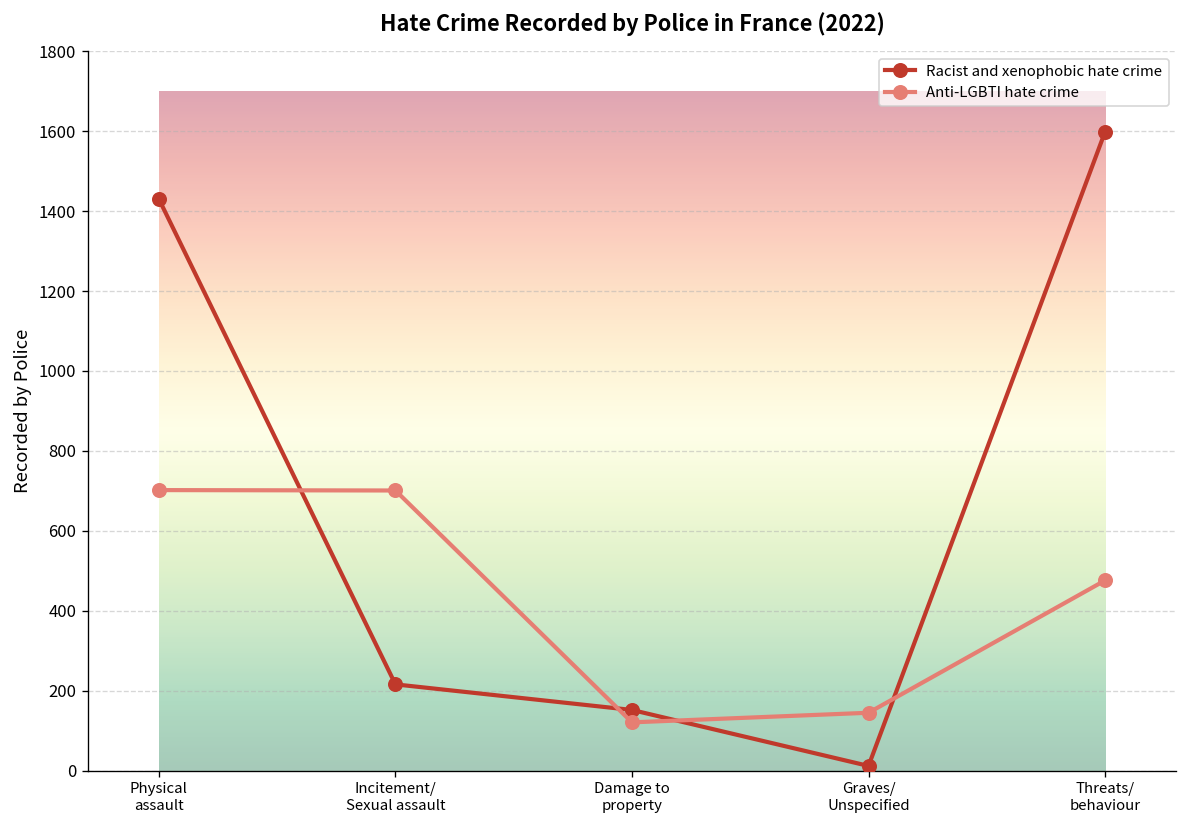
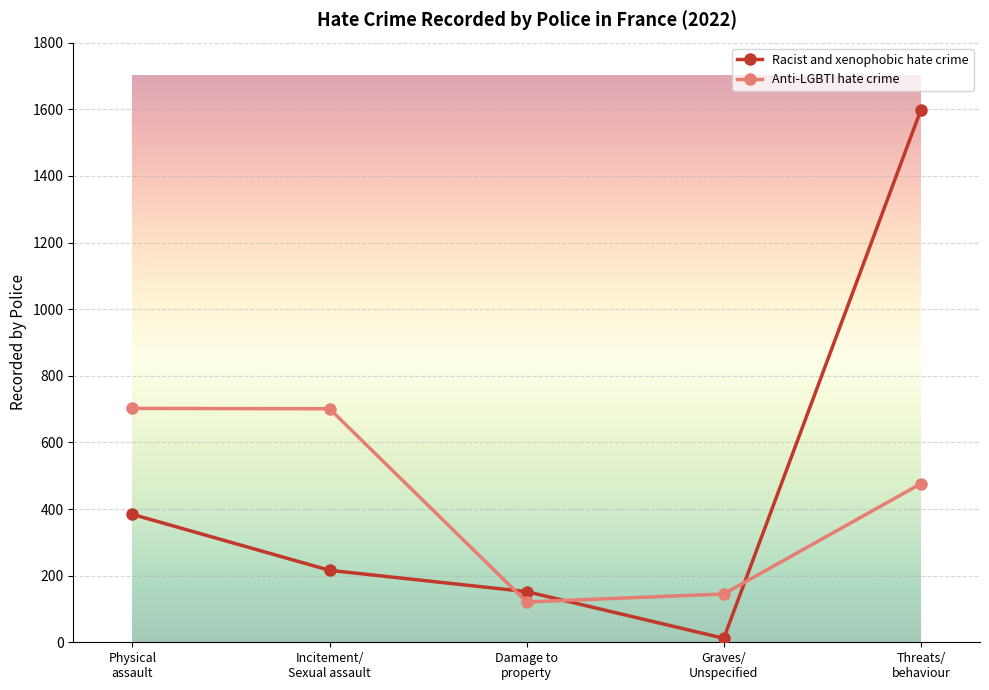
Racist and xenophobic hate crime, Physical assault: 1430 -> 380
